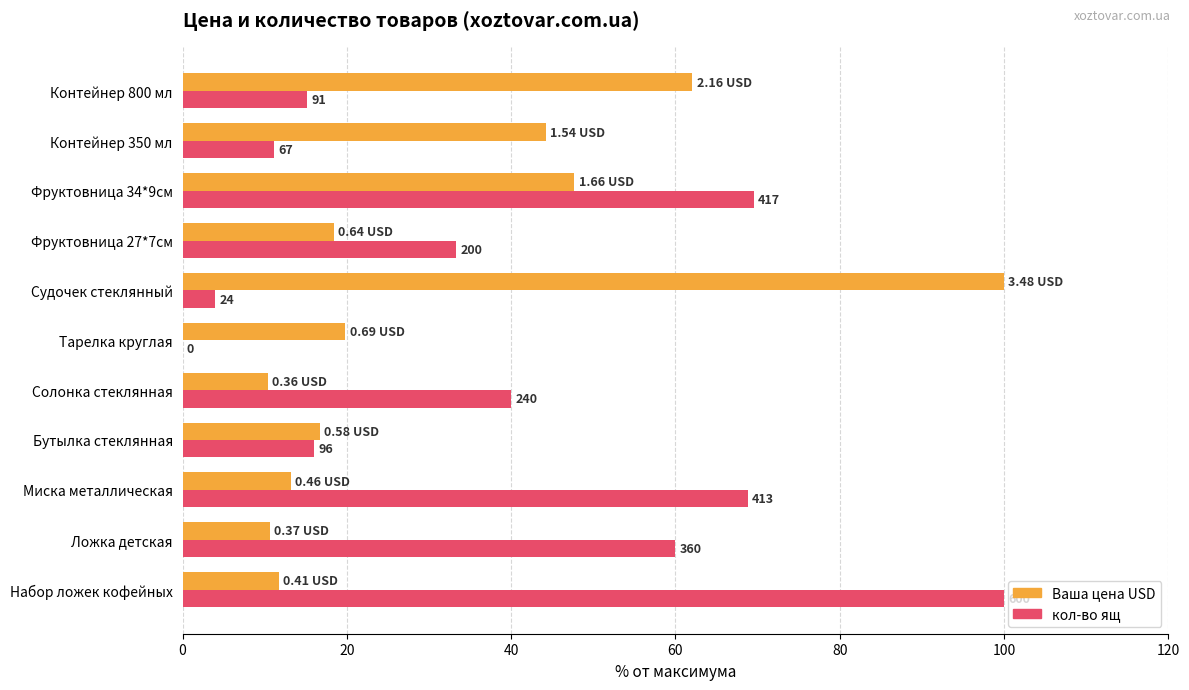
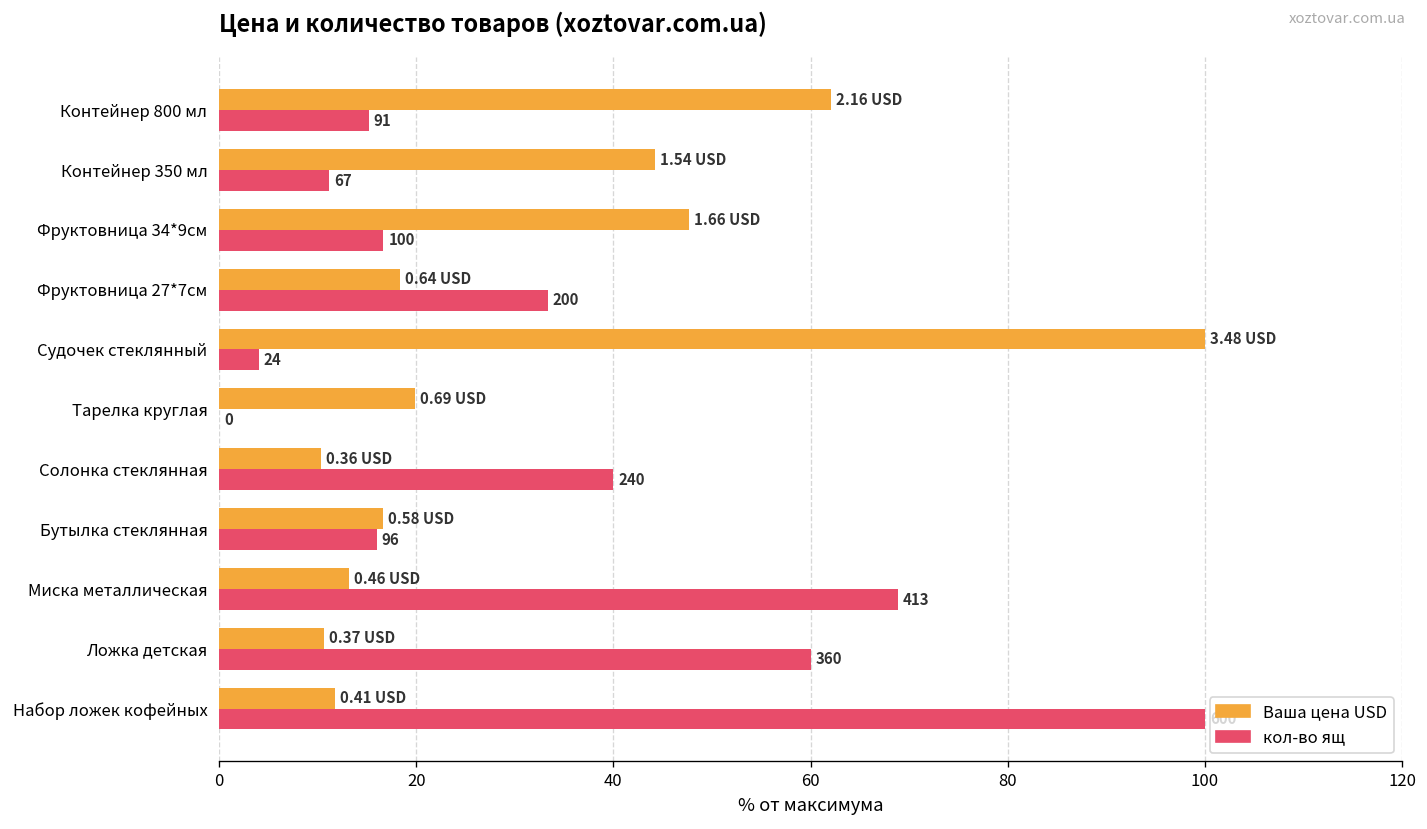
кол-во ящ, Фруктовница 34*9см: 417 -> 100
